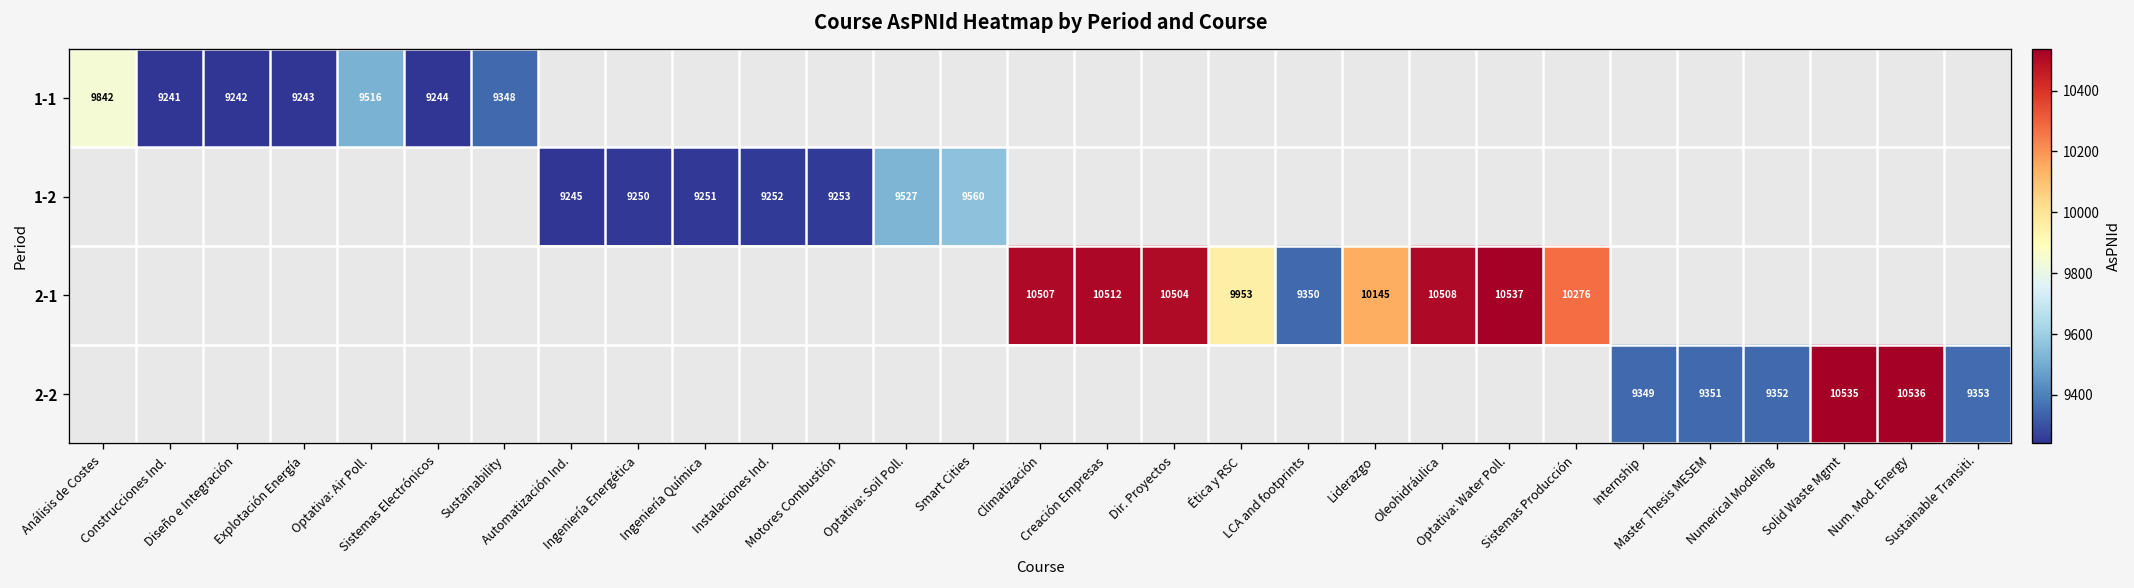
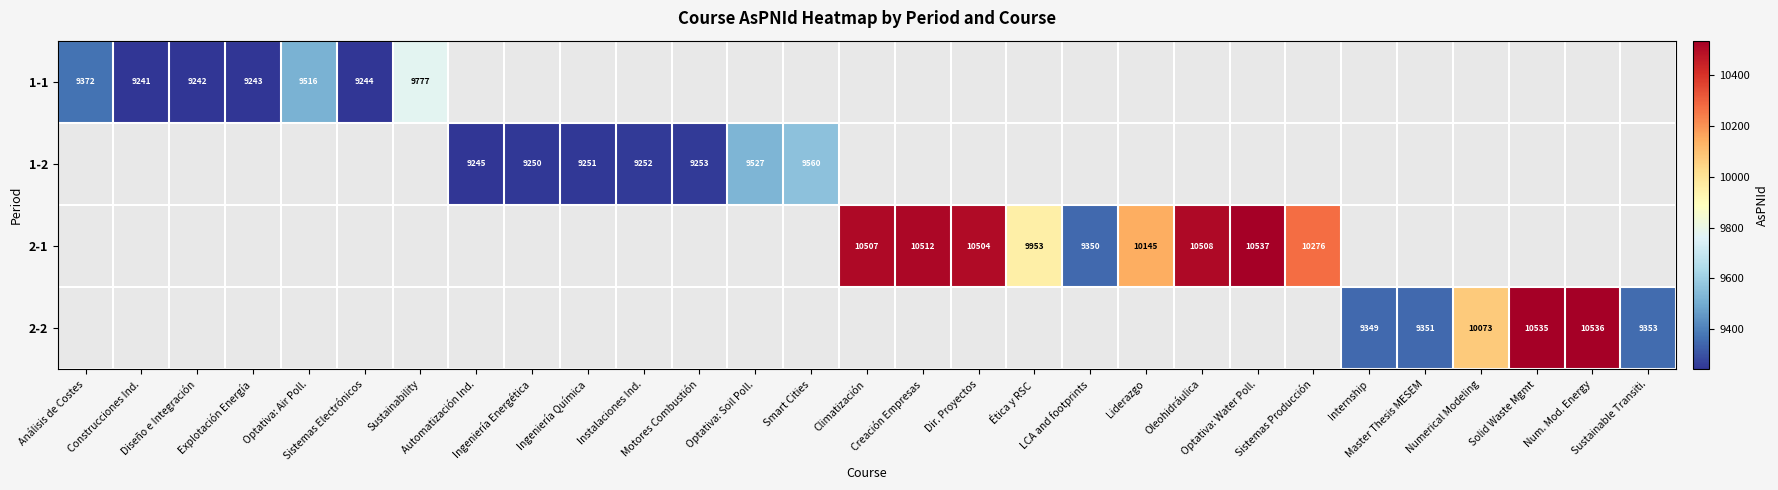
1-1, Análisis de Costes: 9842 -> 9372
1-1, Sustainability: 9348 -> 9777
2-2, Numerical Modeling: 9352 -> 10073
